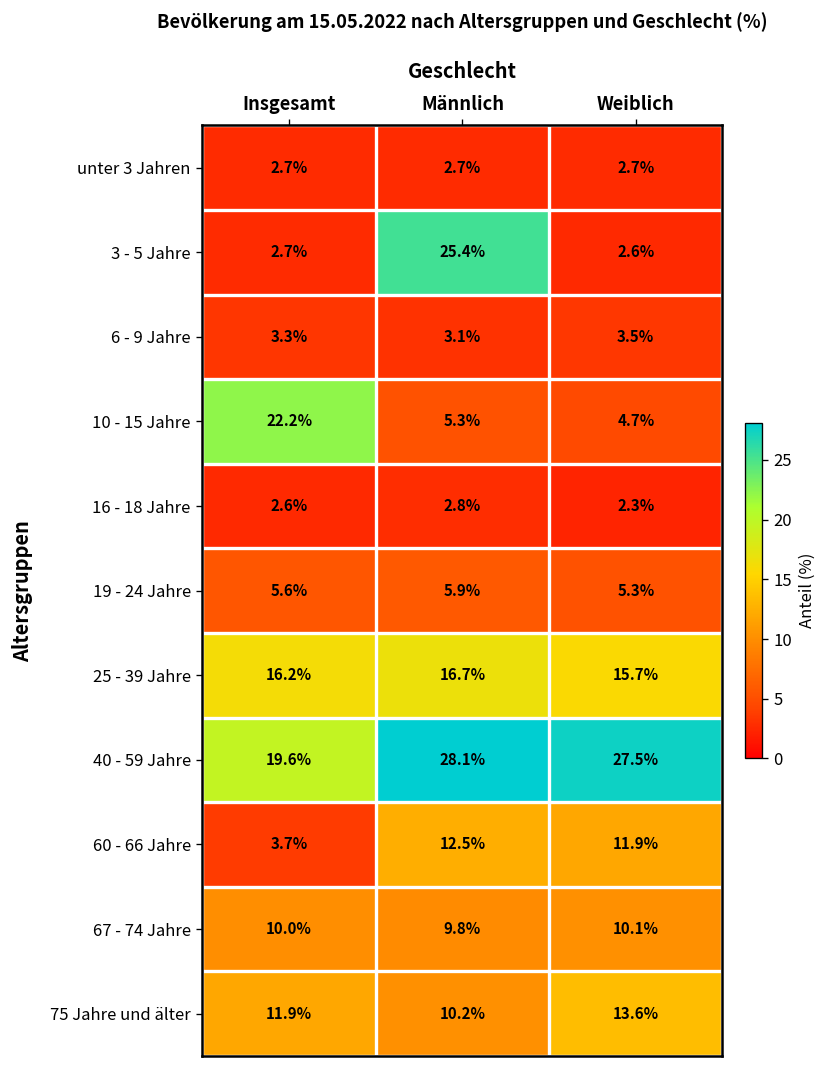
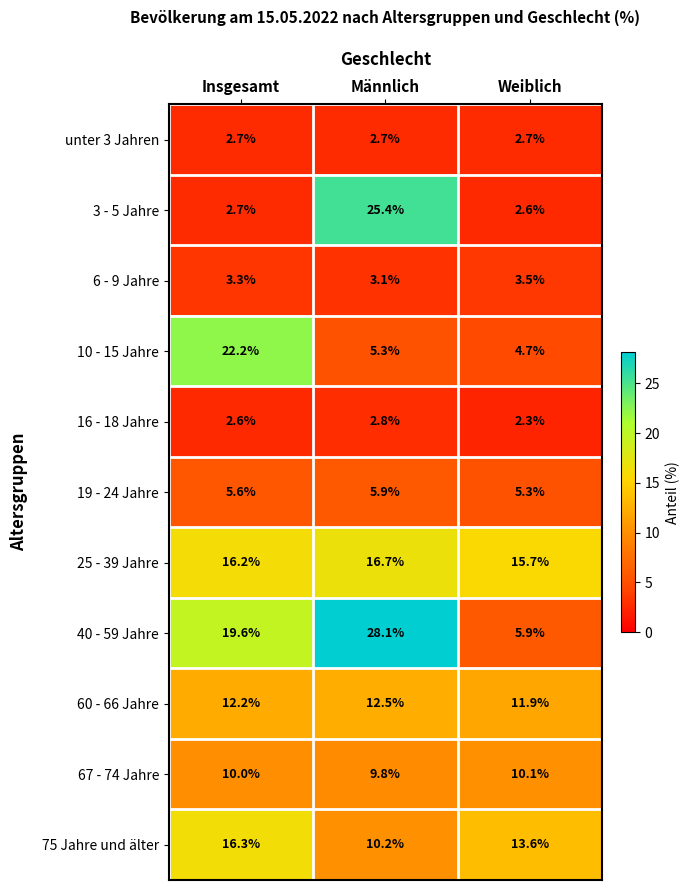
40 - 59 Jahre, Weiblich: 27.5% -> 5.9%
60 - 66 Jahre, Insgesamt: 3.7% -> 12.2%
75 Jahre und älter, Insgesamt: 11.9% -> 16.3%
